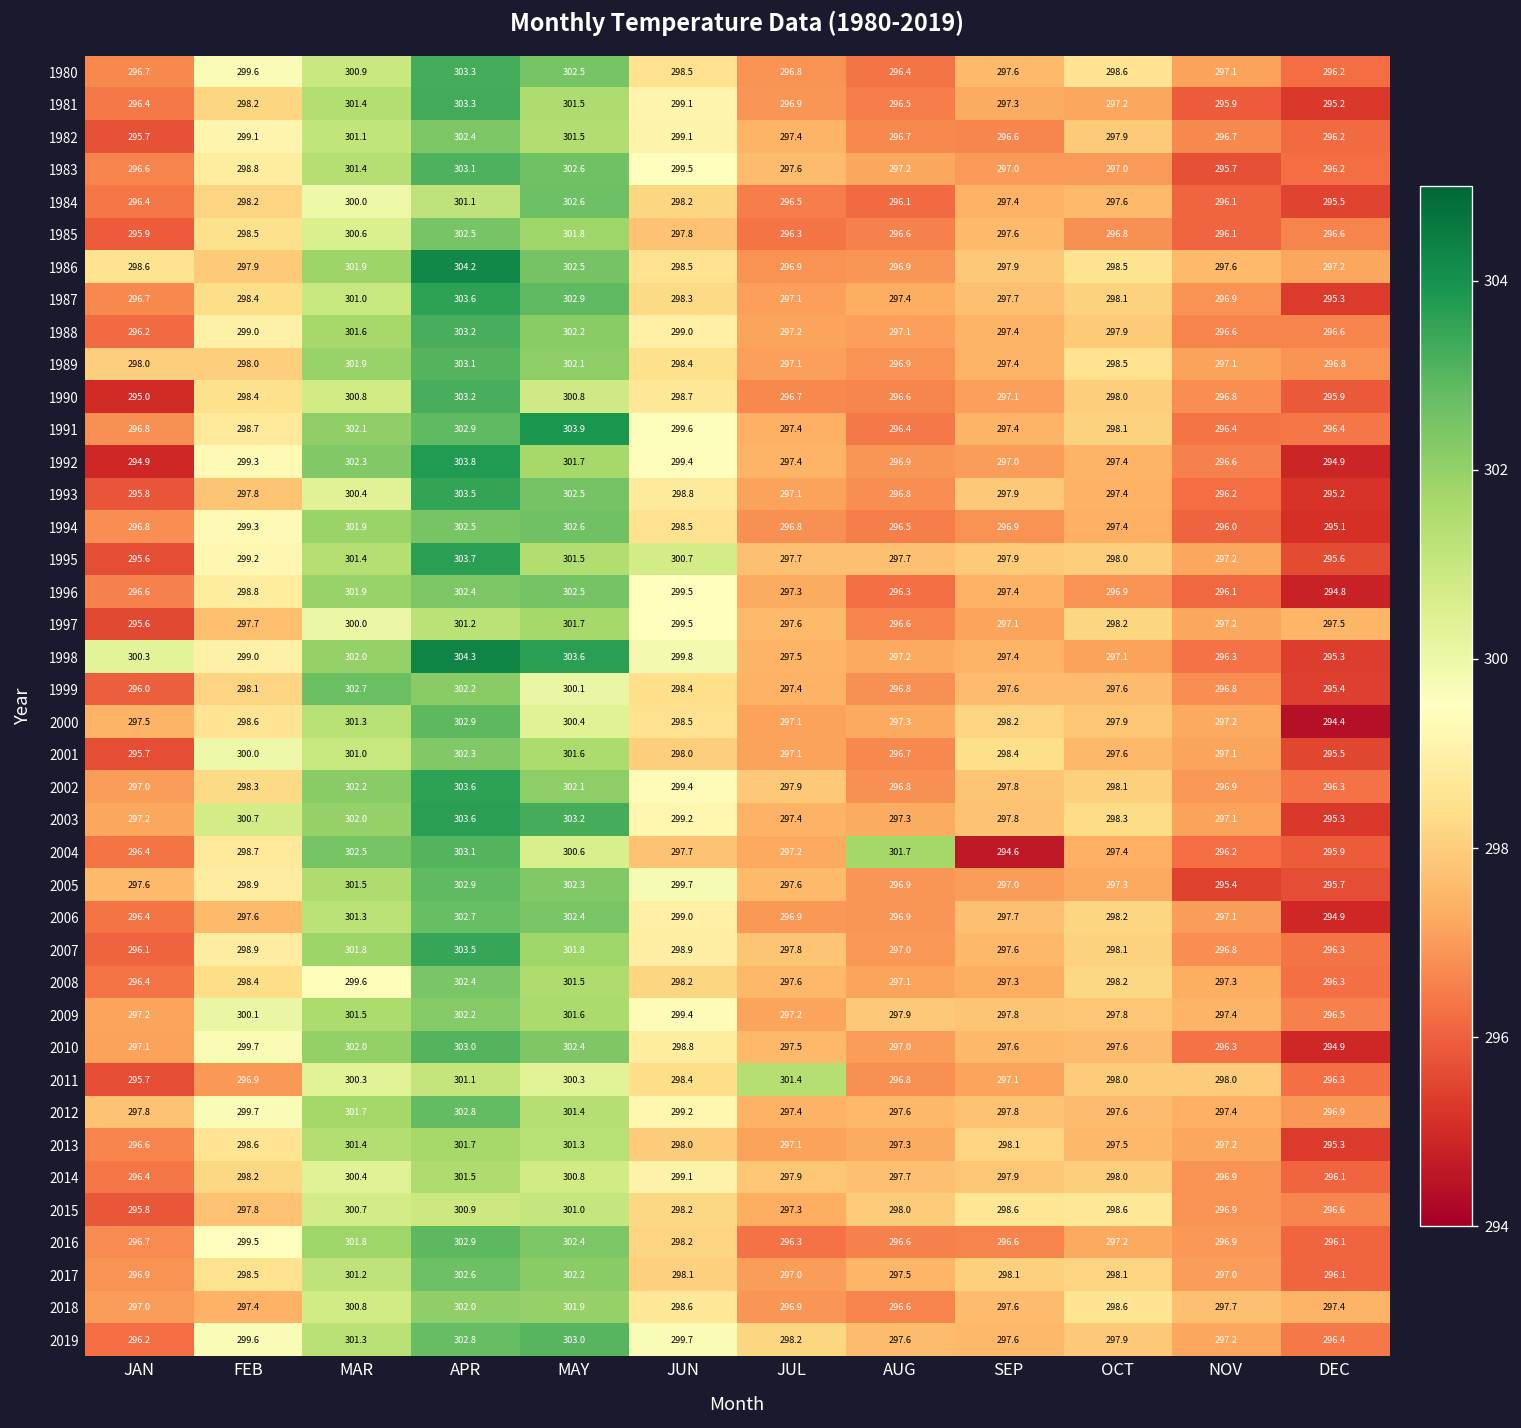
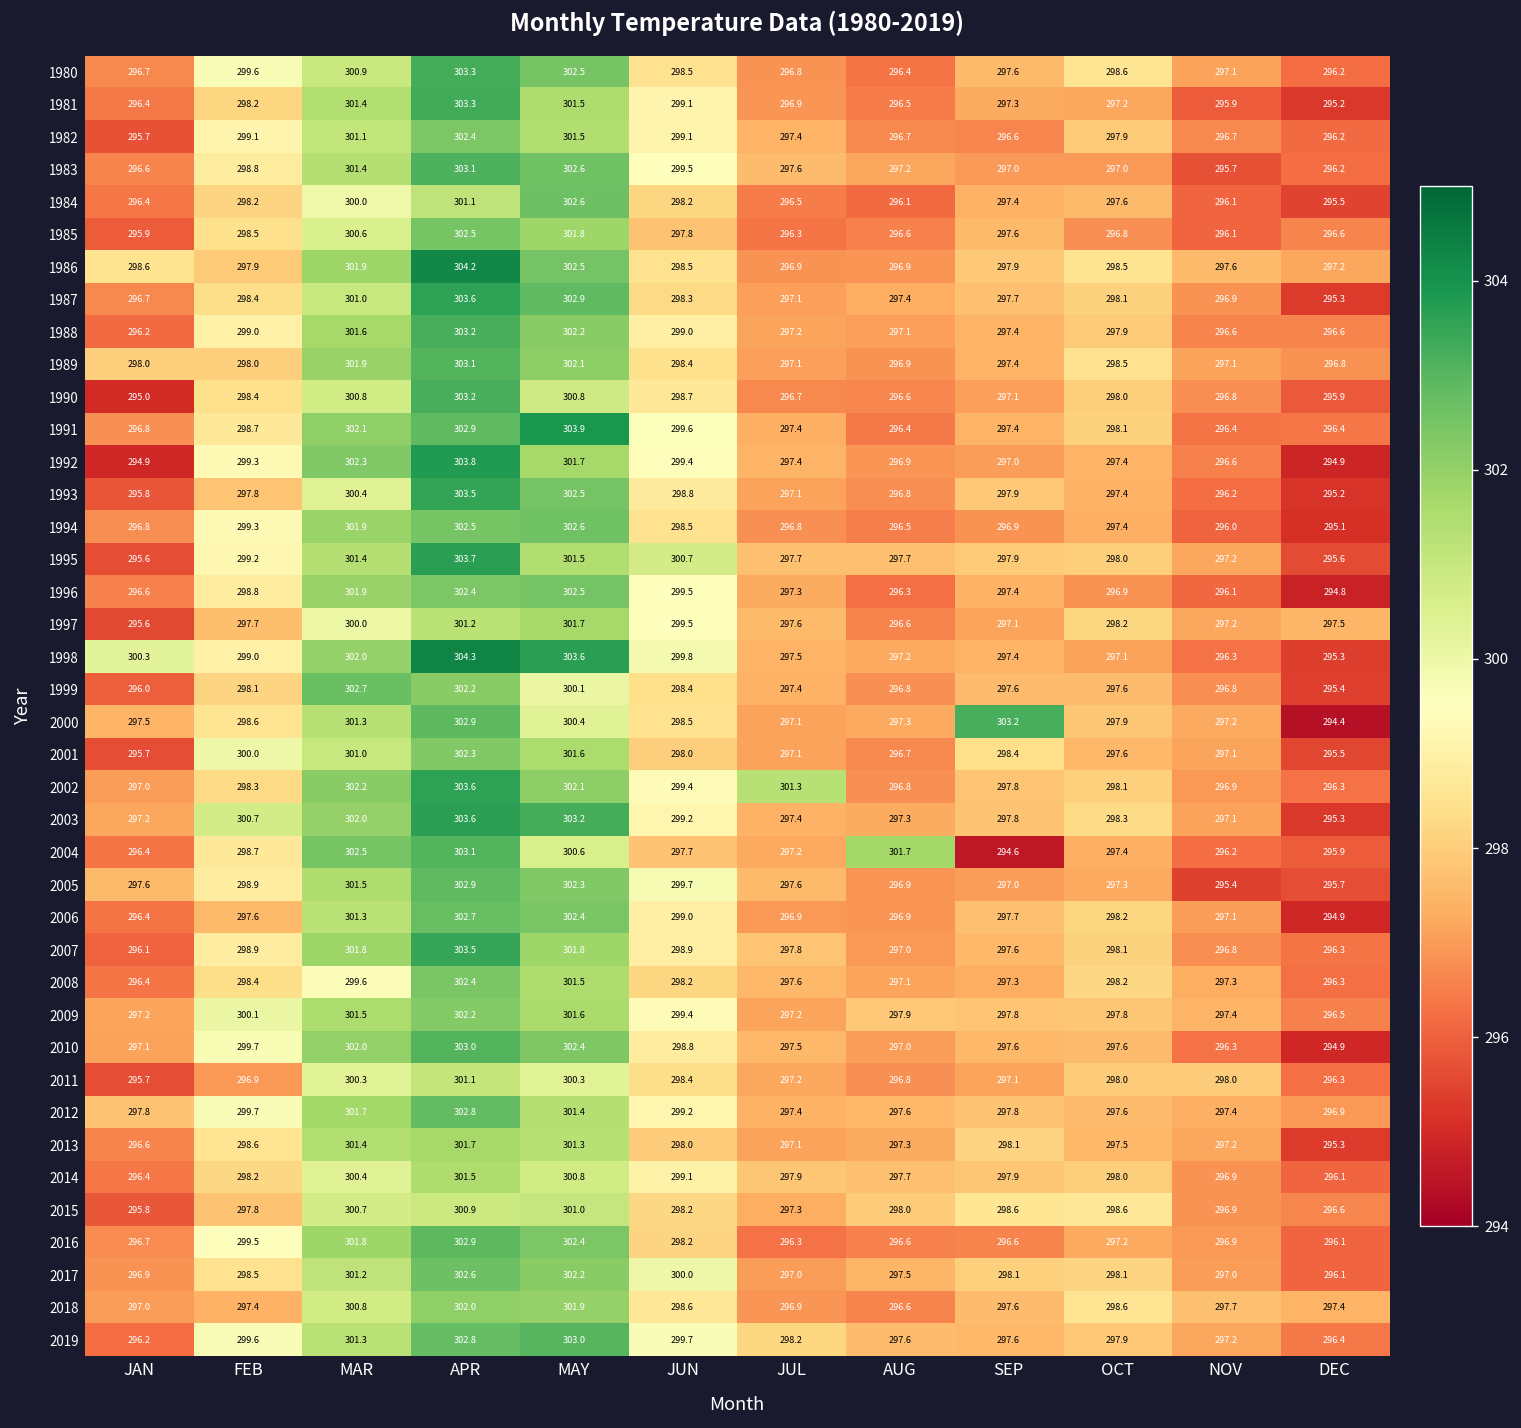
2000, SEP: 298.2 -> 303.2
2002, JUL: 297.9 -> 301.3
2011, JUL: 301.4 -> 297.2
2017, JUN: 298.1 -> 300.0
